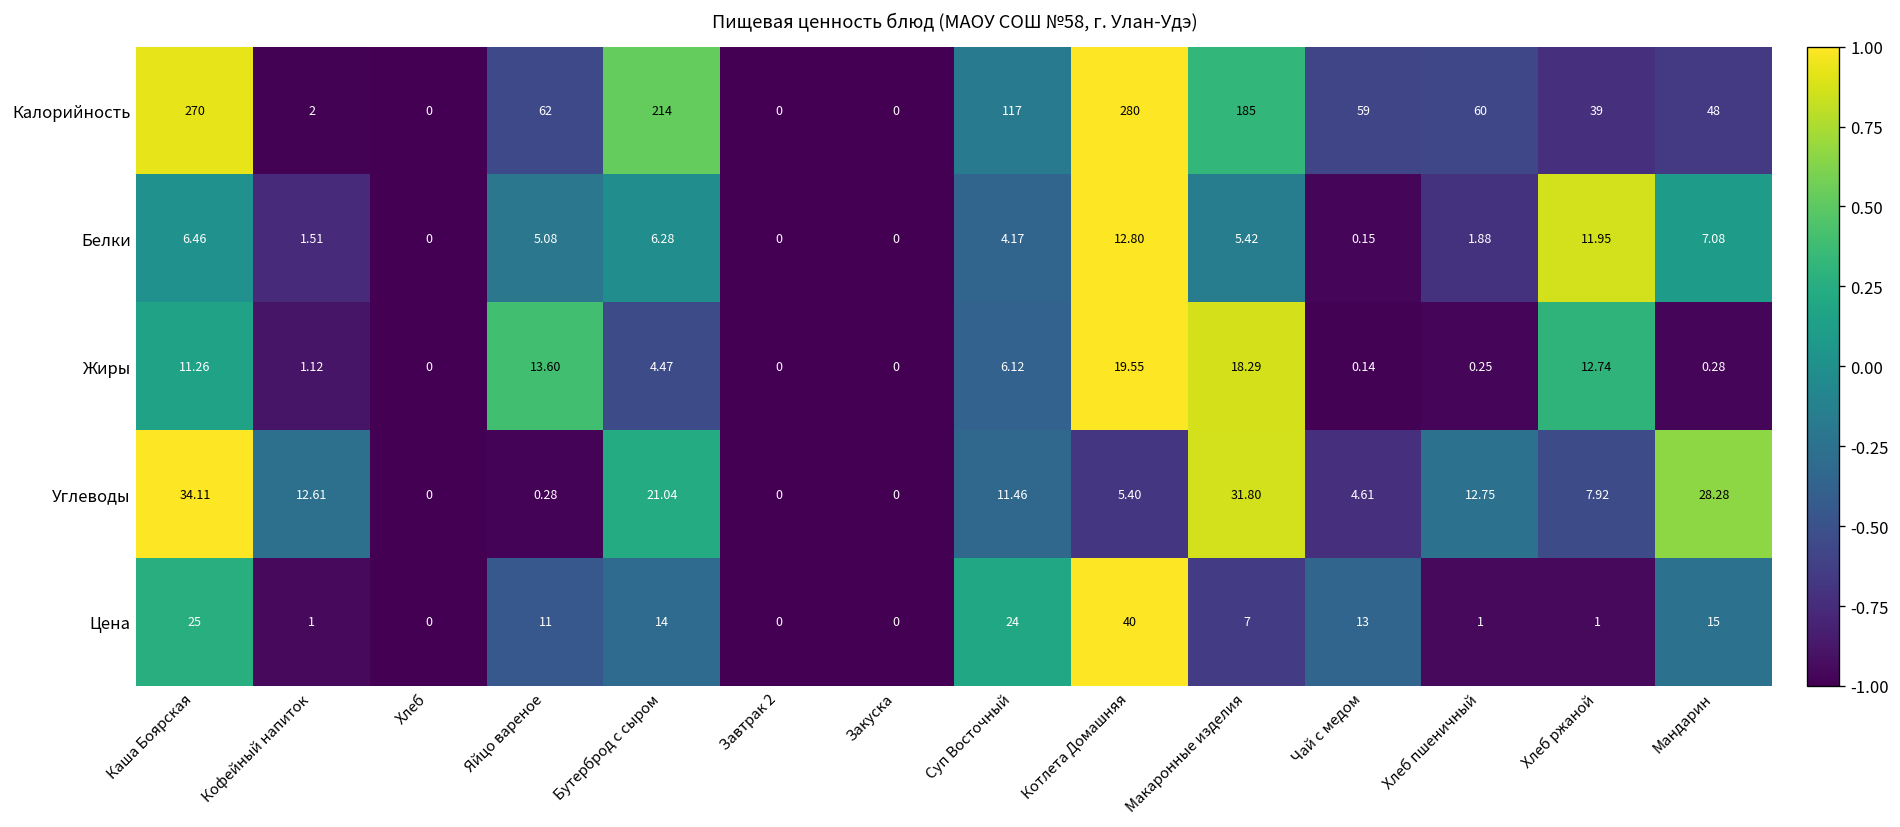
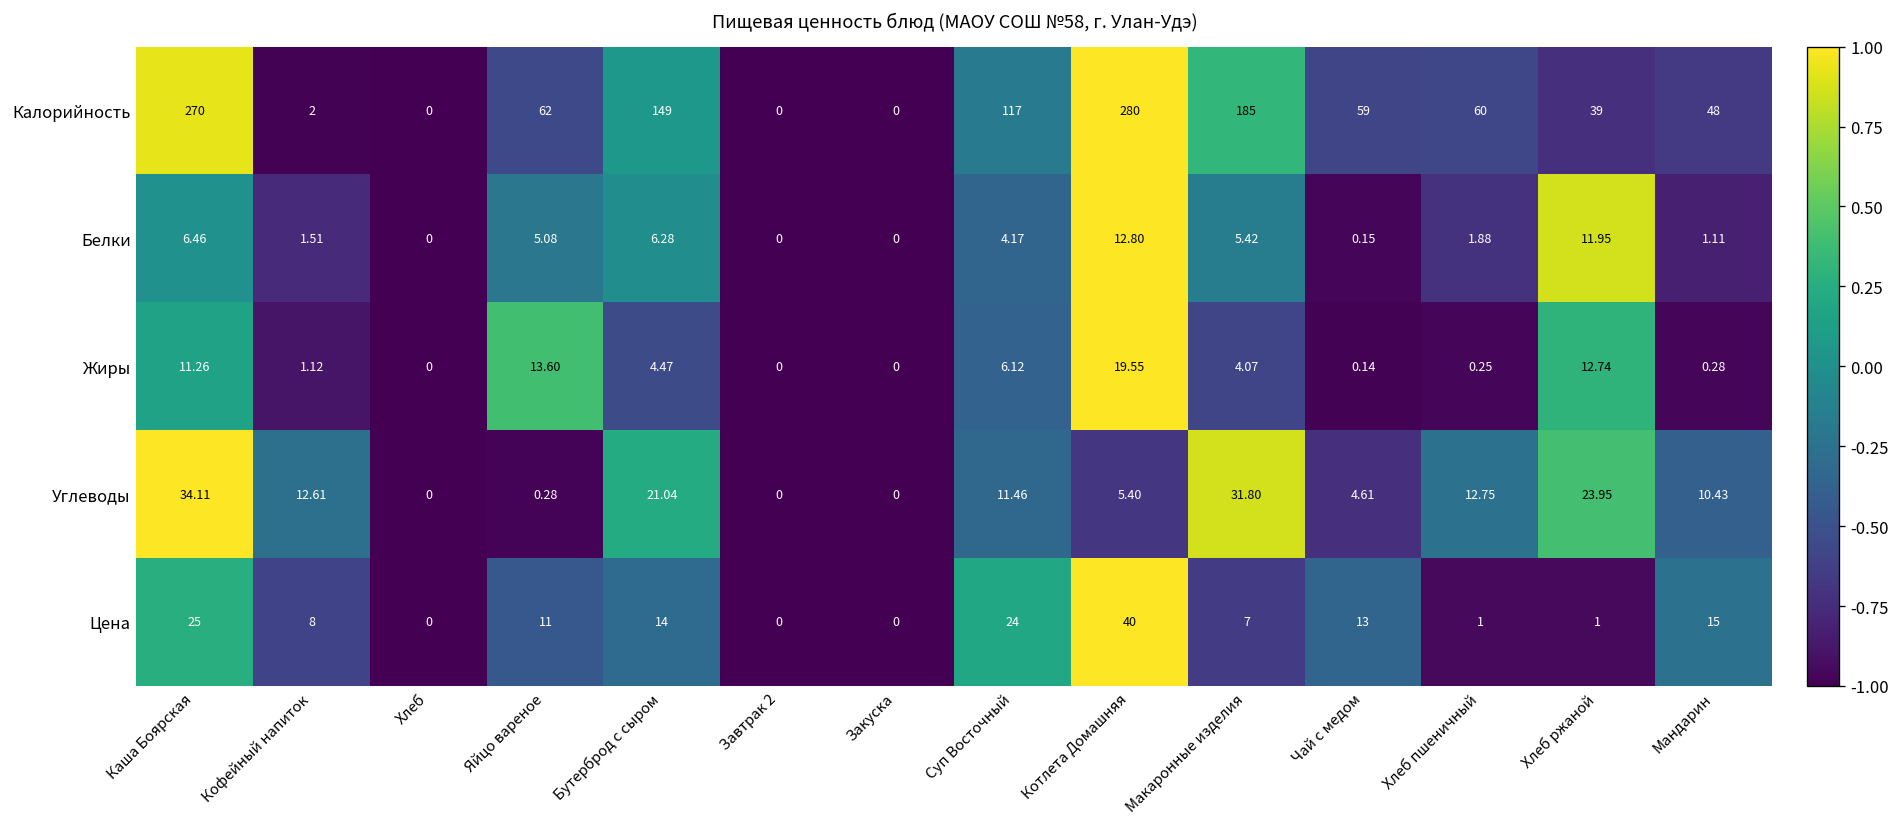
Калорийность, Бутерброд с сыром: 214 -> 149
Белки, Мандарин: 7.08 -> 1.11
Жиры, Макаронные изделия: 18.29 -> 4.07
Углеводы, Хлеб ржаной: 7.92 -> 23.95
Углеводы, Мандарин: 28.28 -> 10.43
Цена, Кофейный напиток: 1 -> 8
